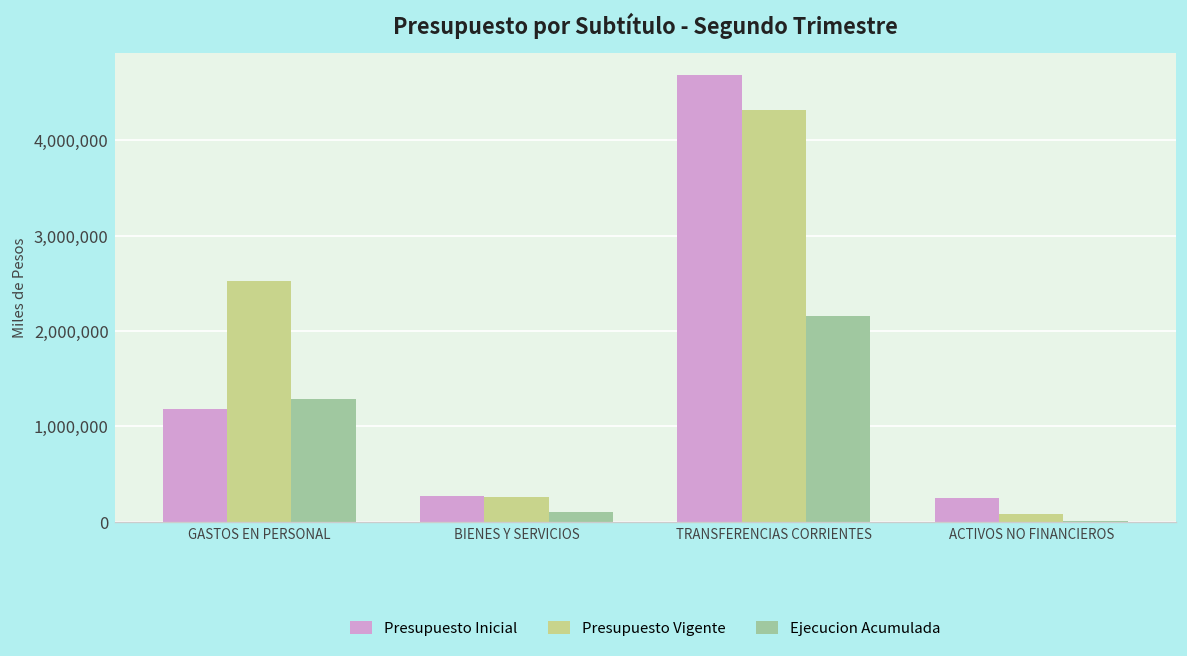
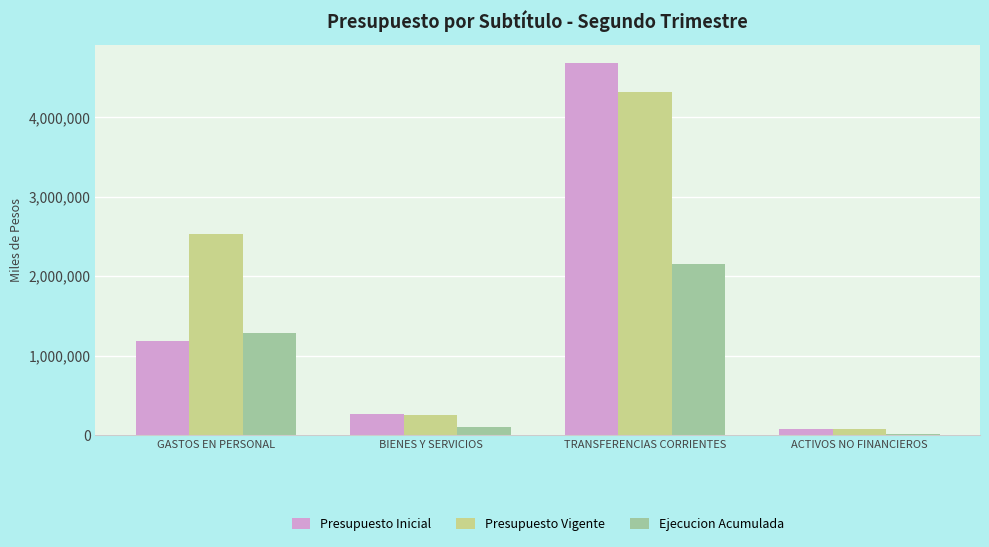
Presupuesto Inicial, ACTIVOS NO FINANCIEROS: 200,000 -> 100,000
